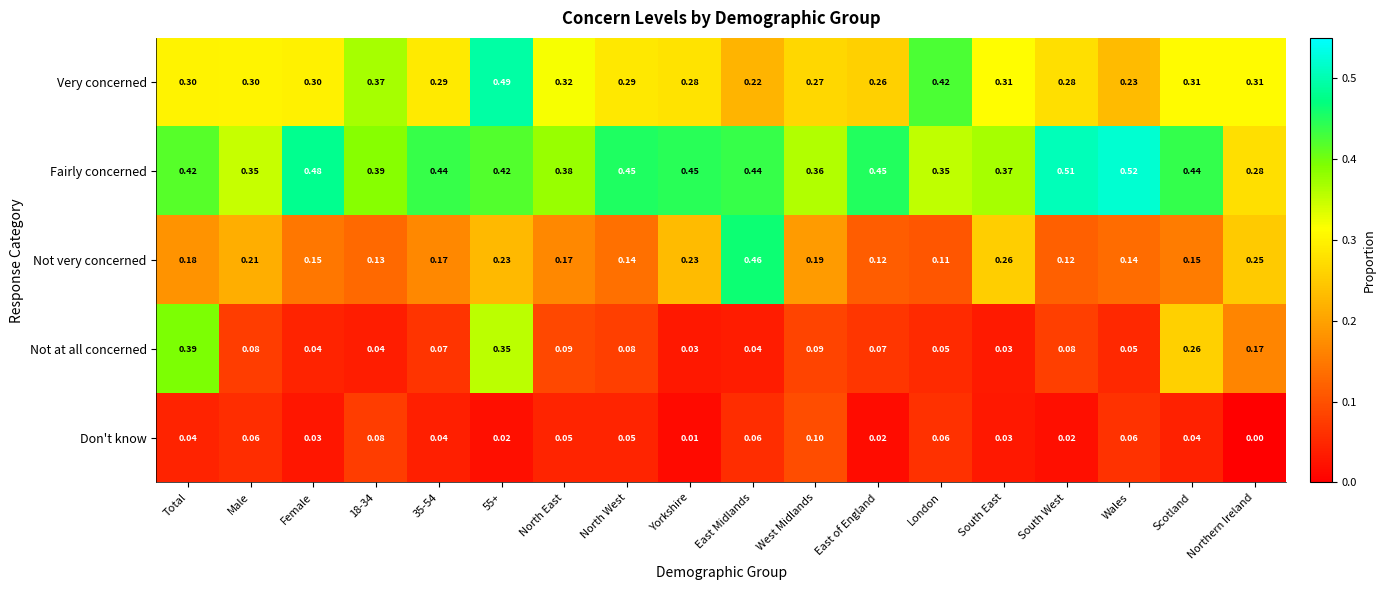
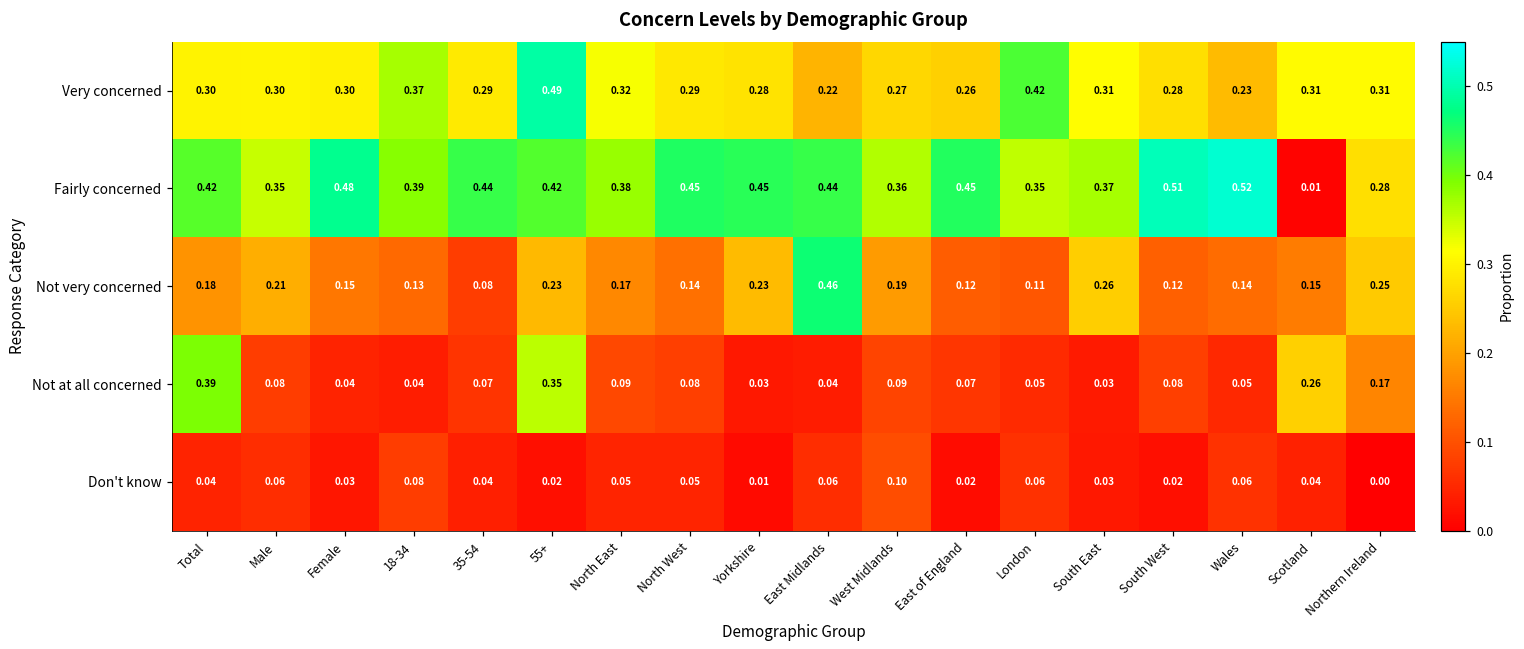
Fairly concerned, Scotland: 0.44 -> 0.01
Not very concerned, 35-54: 0.17 -> 0.08
